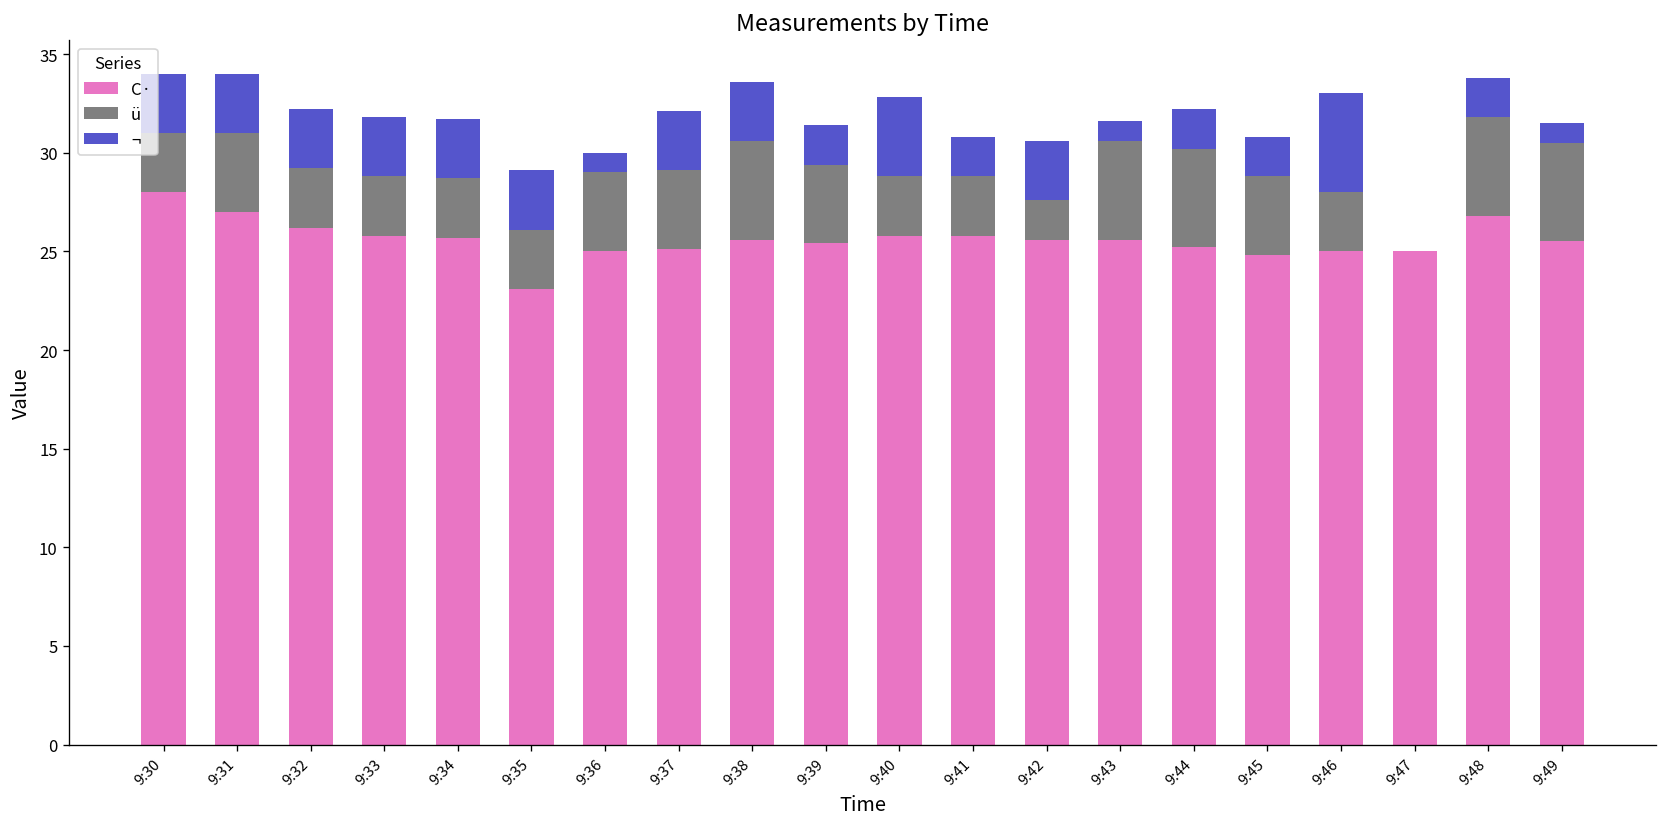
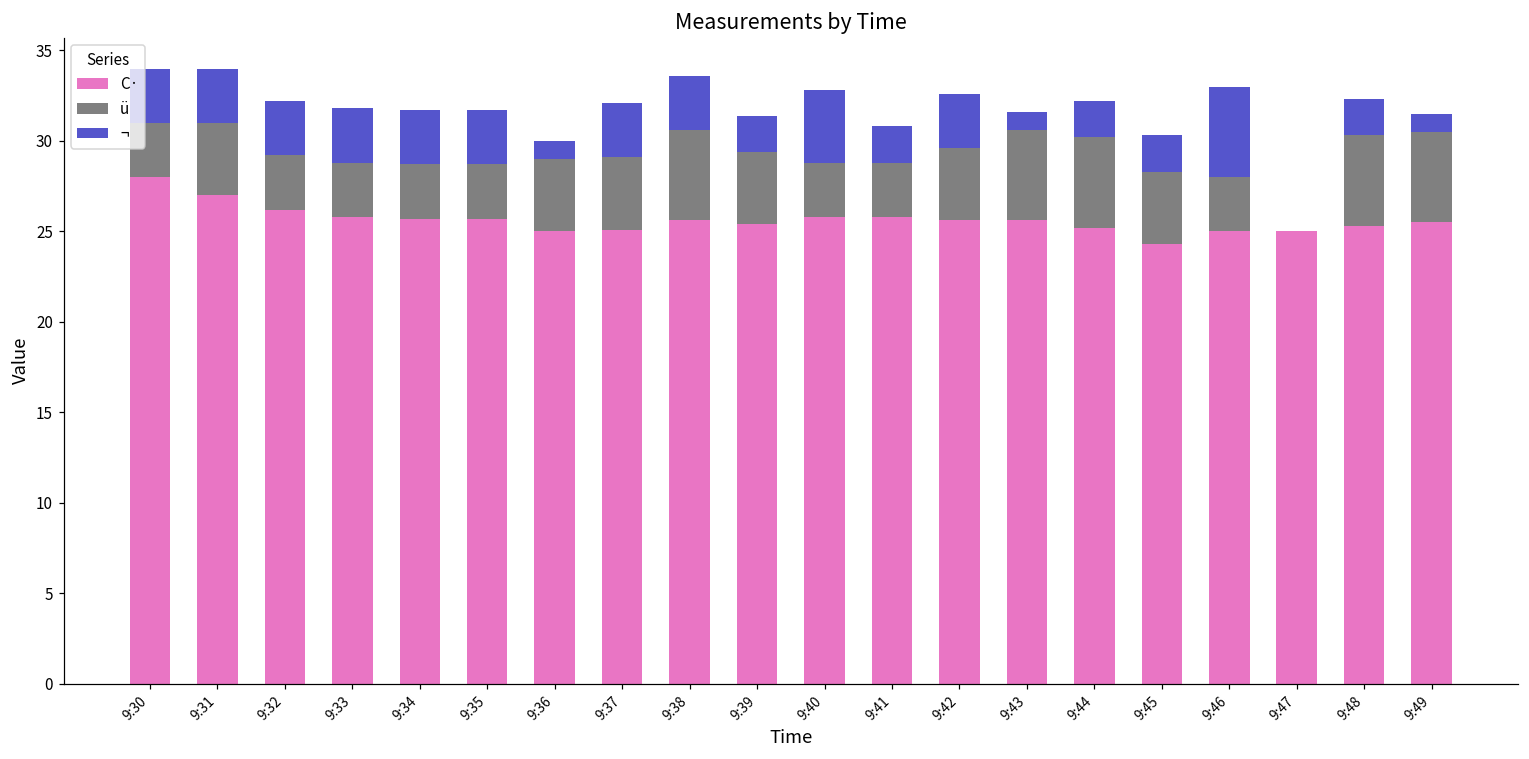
C·, 9:35: 23.1 -> 25.7
ü, 9:42: 2 -> 4
C·, 9:45: 24.8 -> 24.3
C·, 9:48: 26.8 -> 25.3
